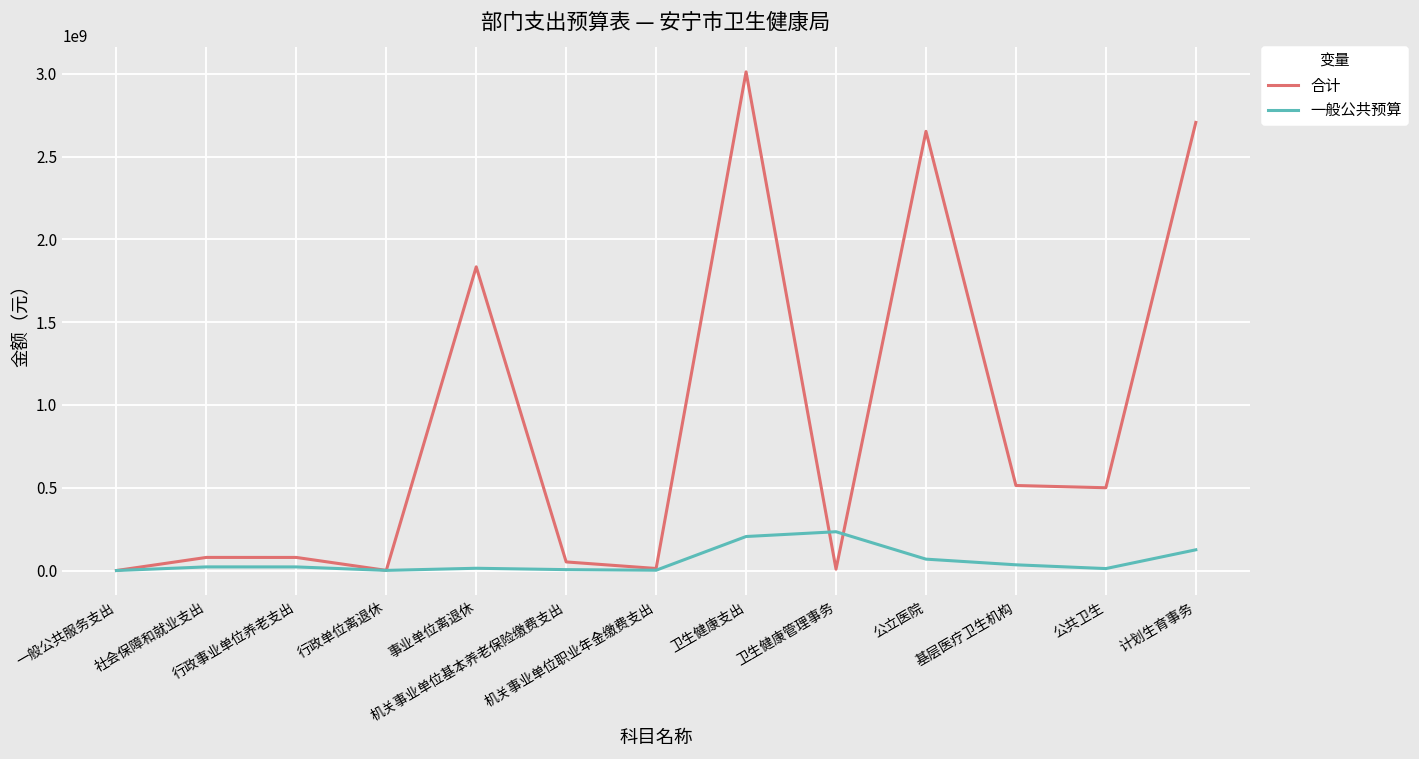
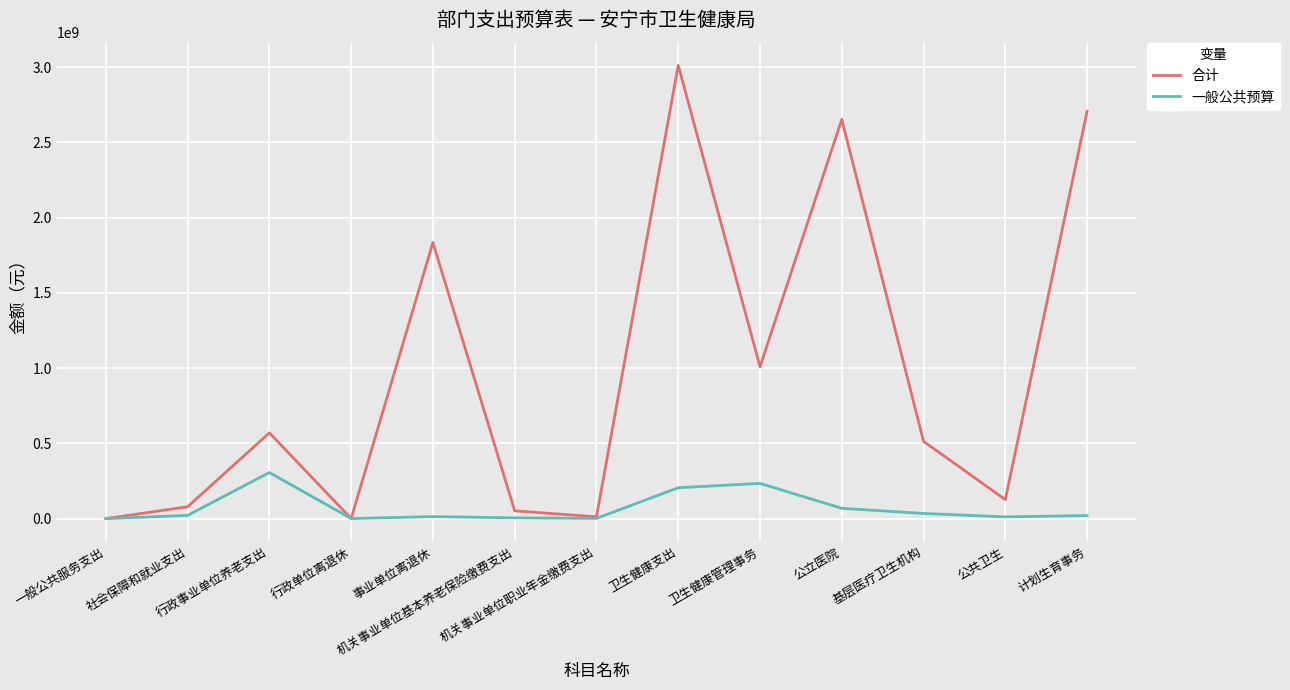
合计, 行政事业单位养老支出: 80000000 -> 570000000
一般公共预算, 行政事业单位养老支出: 20000000 -> 310000000
合计, 卫生健康管理事务: 10000000 -> 1010000000
合计, 公共卫生: 500000000 -> 130000000
一般公共预算, 计划生育事务: 130000000 -> 20000000
